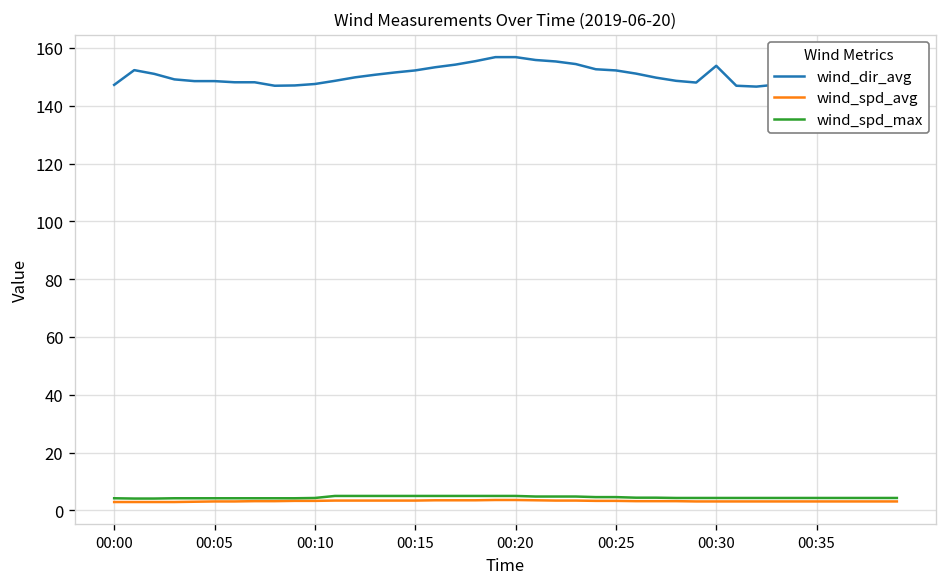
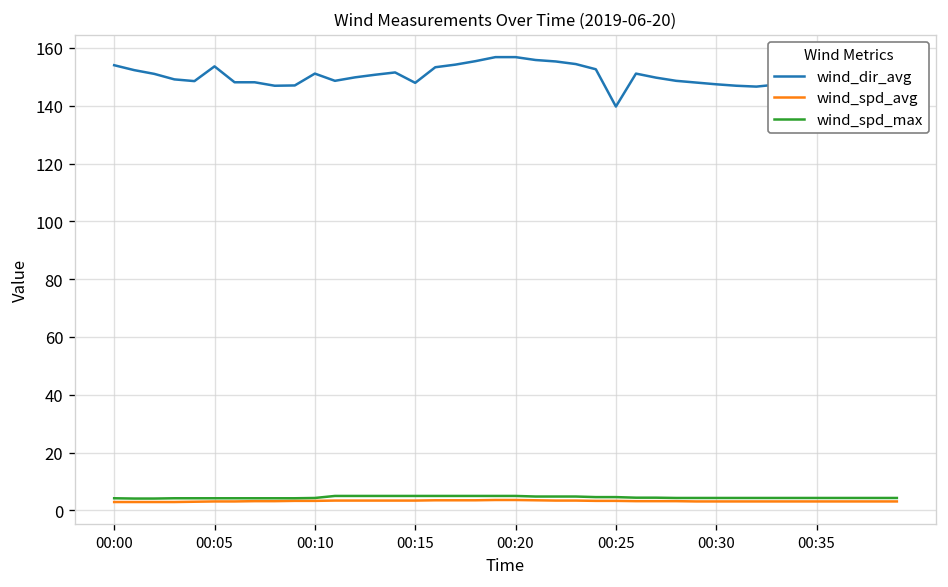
wind_dir_avg, 00:00: 147 -> 154
wind_dir_avg, 00:05: 149 -> 154
wind_dir_avg, 00:10: 148 -> 151
wind_dir_avg, 00:15: 152 -> 148
wind_dir_avg, 00:25: 152 -> 140
wind_dir_avg, 00:30: 154 -> 147
